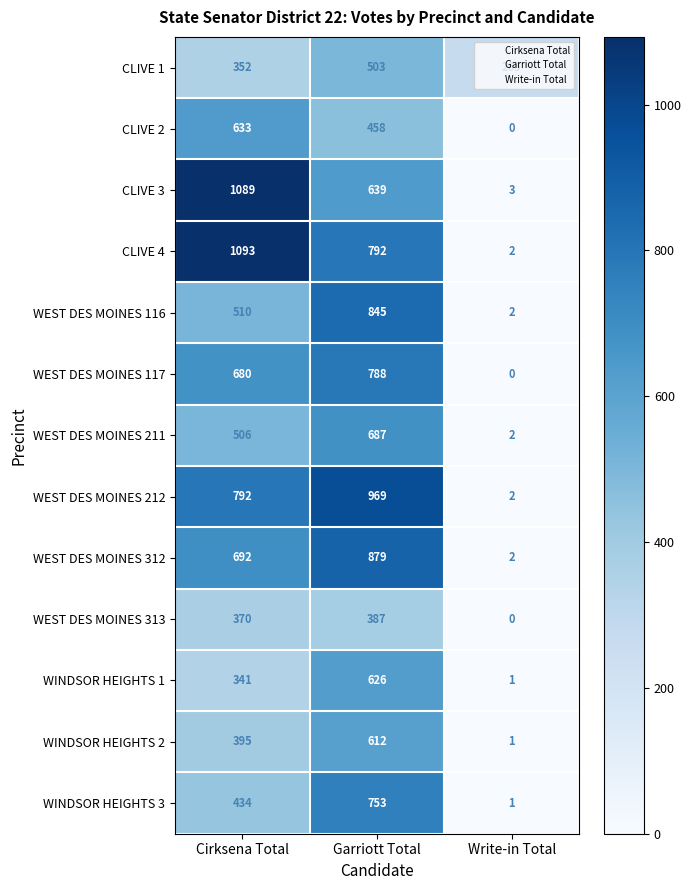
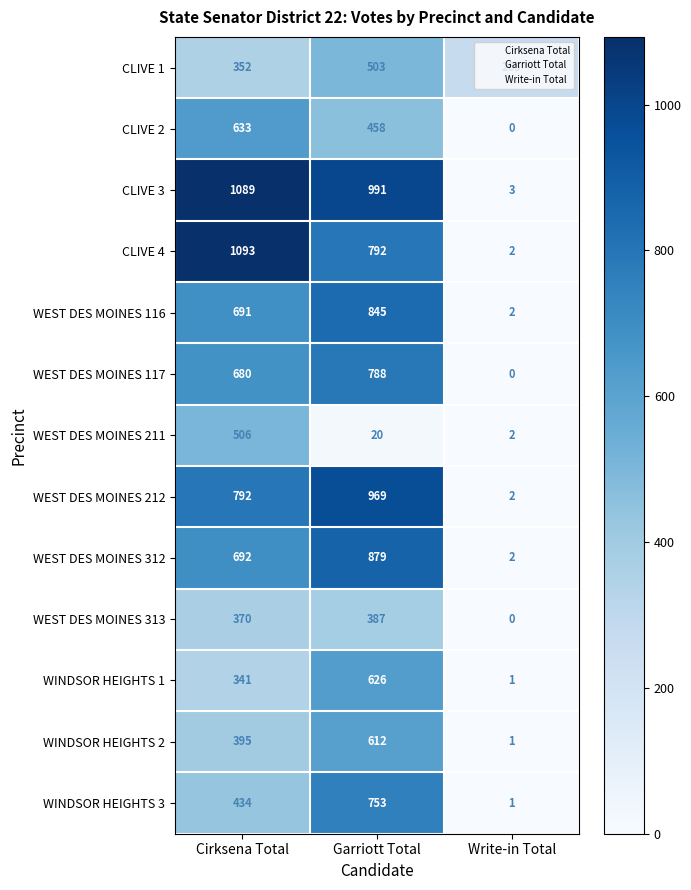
CLIVE 3, Garriott Total: 639 -> 991
WEST DES MOINES 116, Cirksena Total: 510 -> 691
WEST DES MOINES 211, Garriott Total: 687 -> 20
